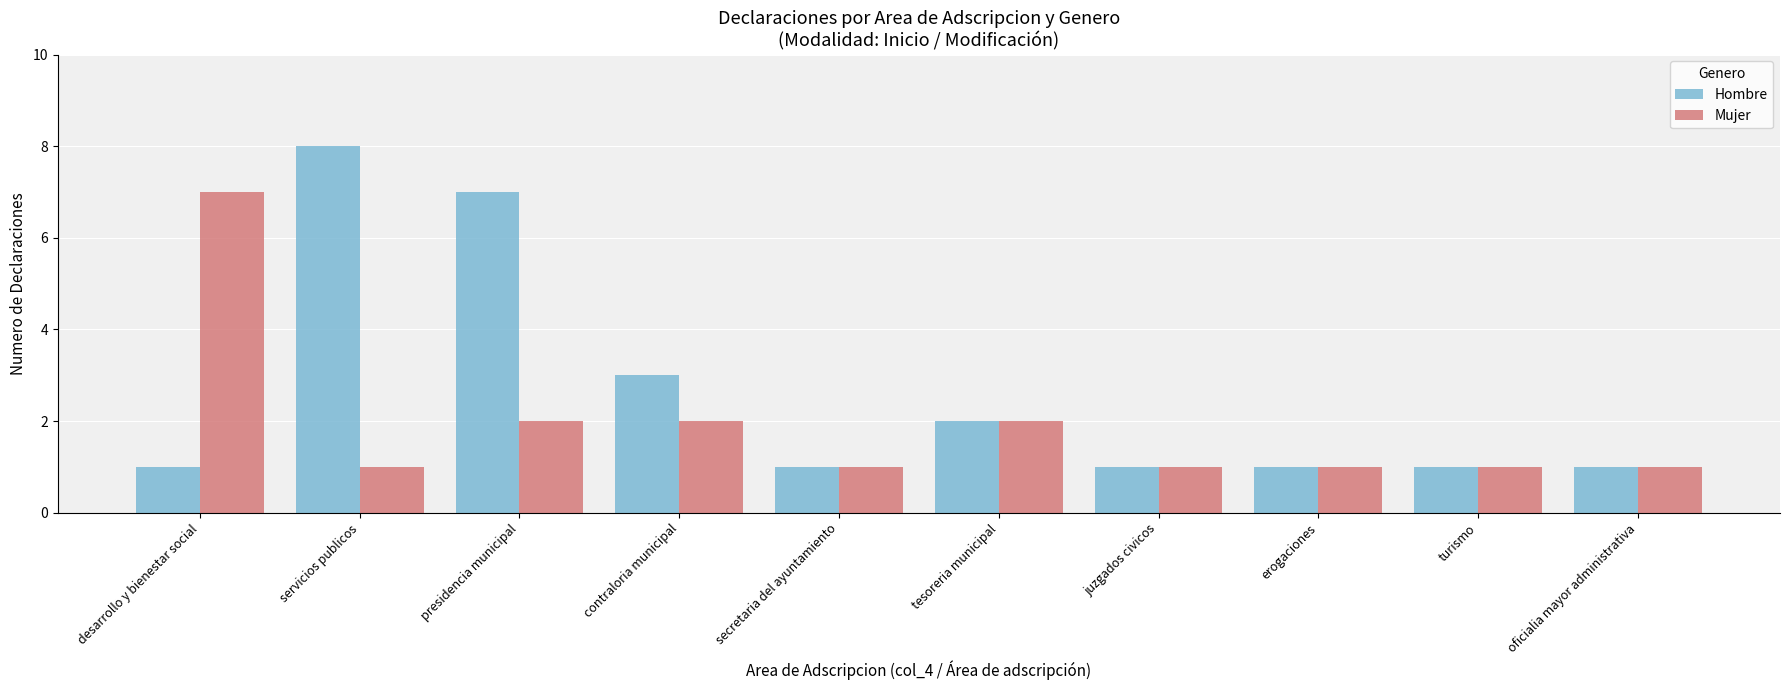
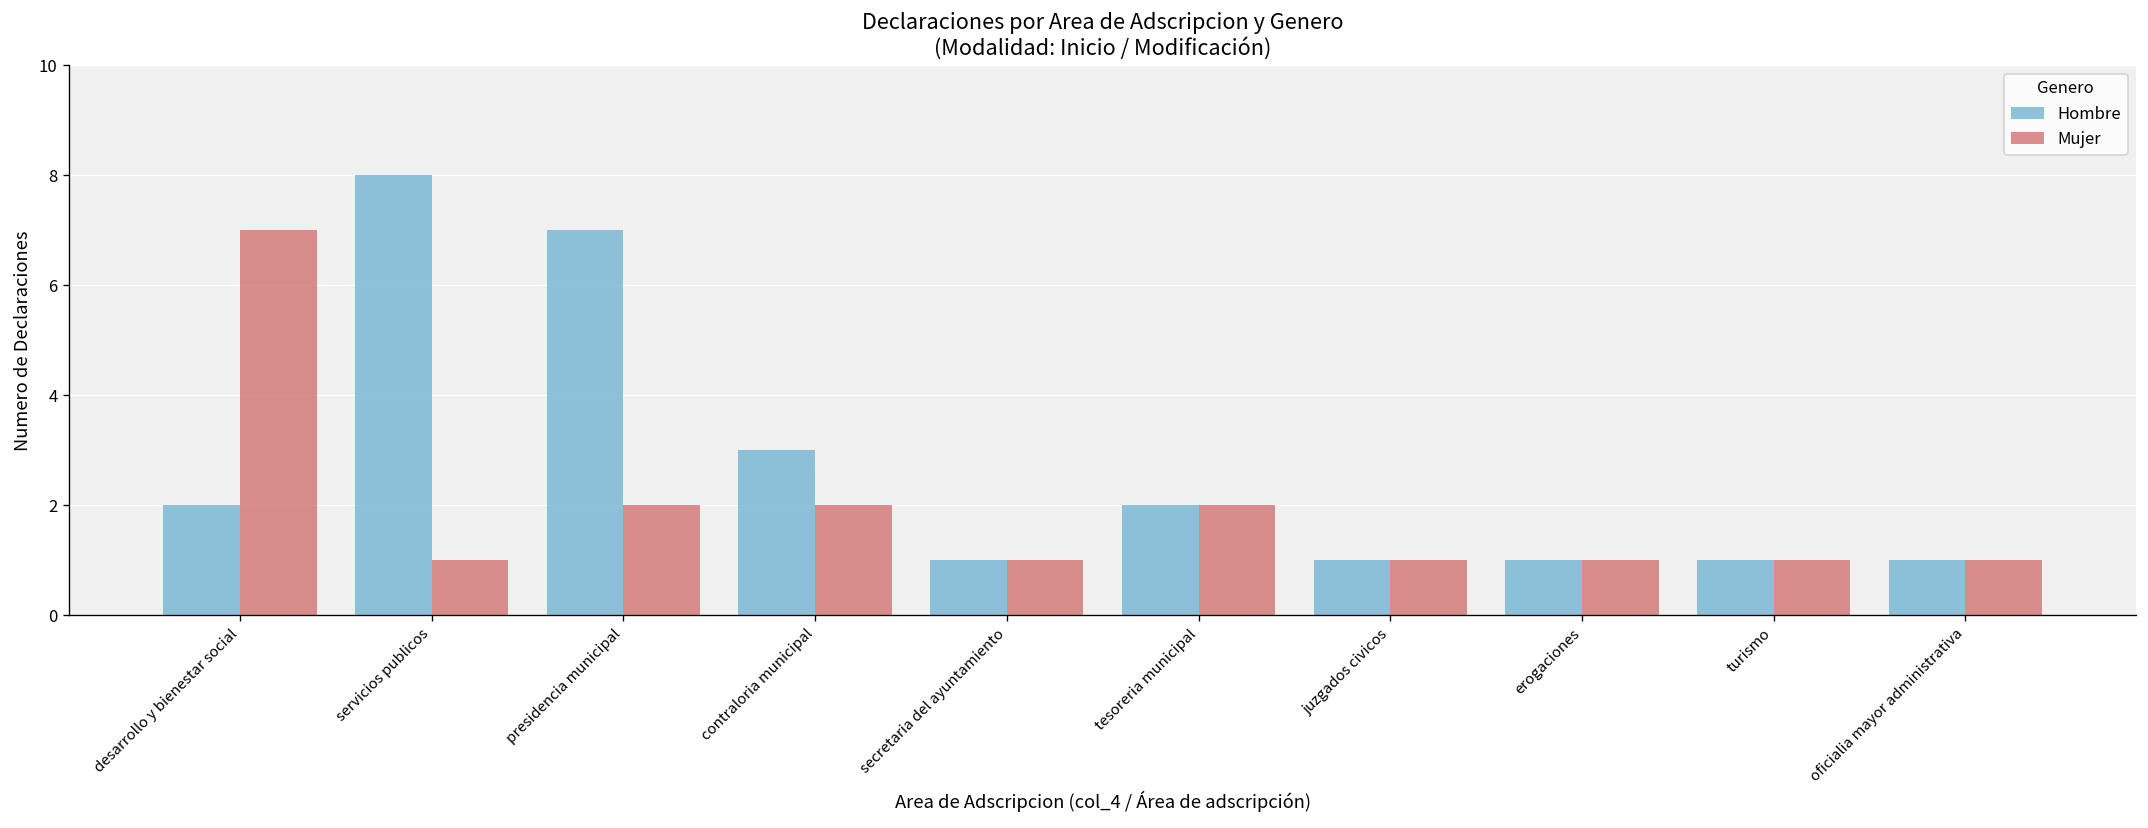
Hombre, desarrollo y bienestar social: 1 -> 2
